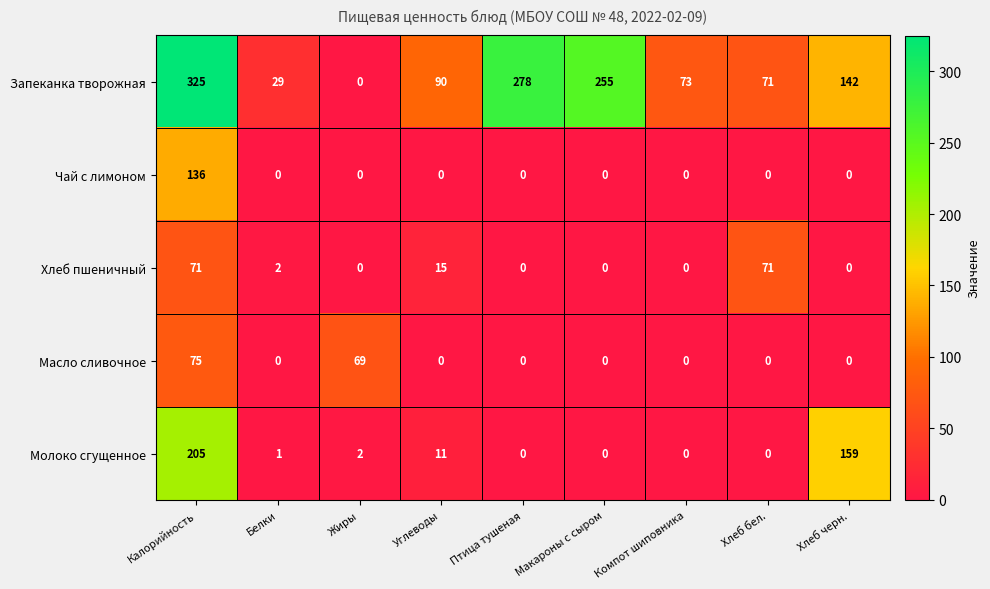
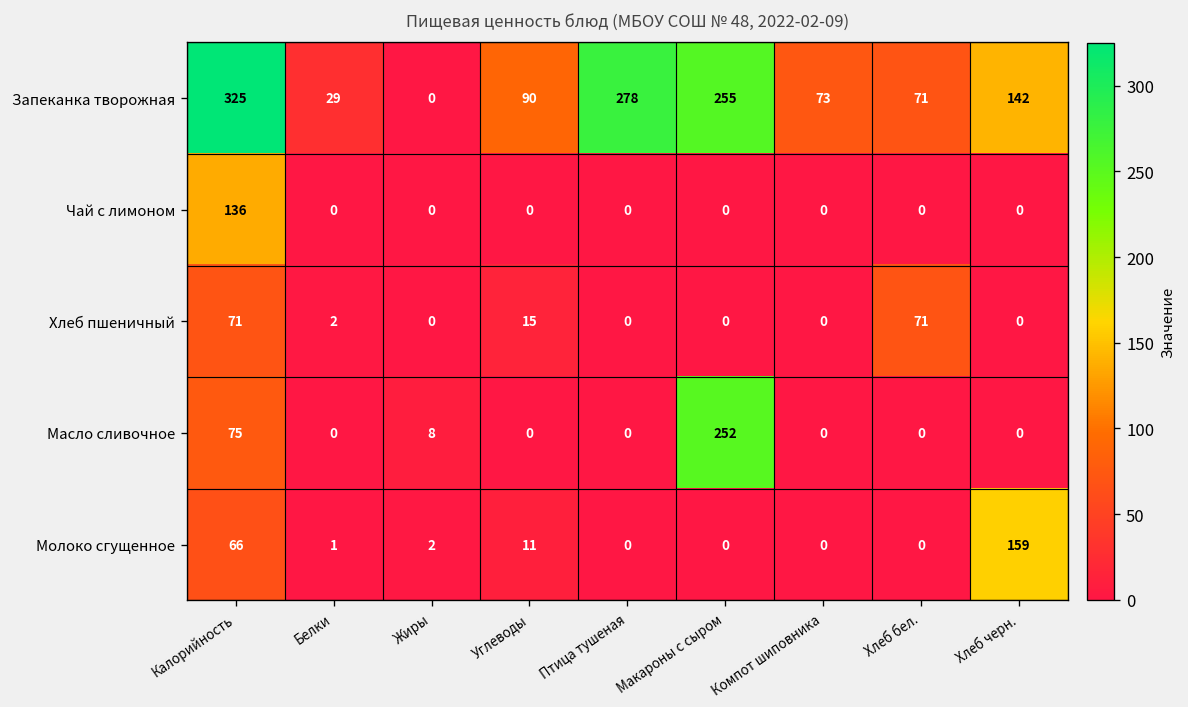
Масло сливочное, Жиры: 69 -> 8
Масло сливочное, Макароны с сыром: 0 -> 252
Молоко сгущенное, Калорийность: 205 -> 66
